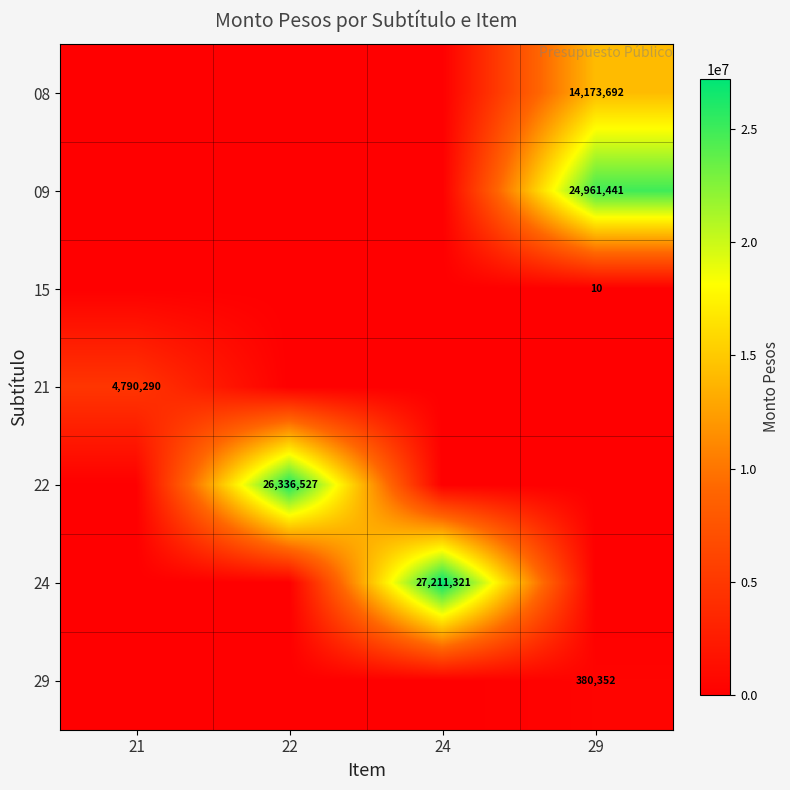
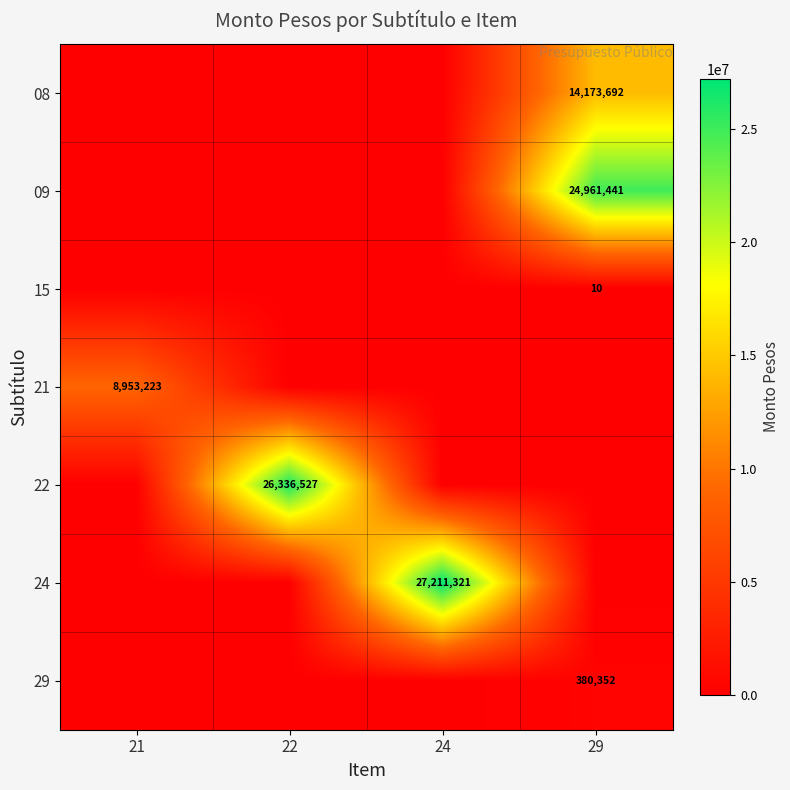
21, 21: 4,790,290 -> 8,953,223
